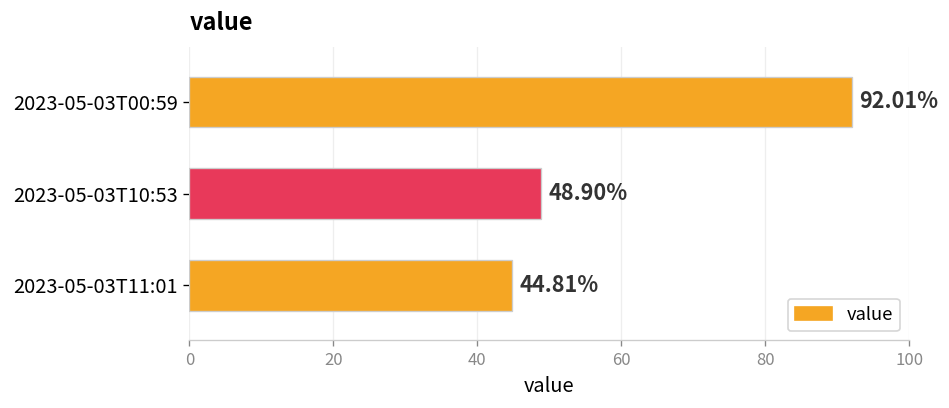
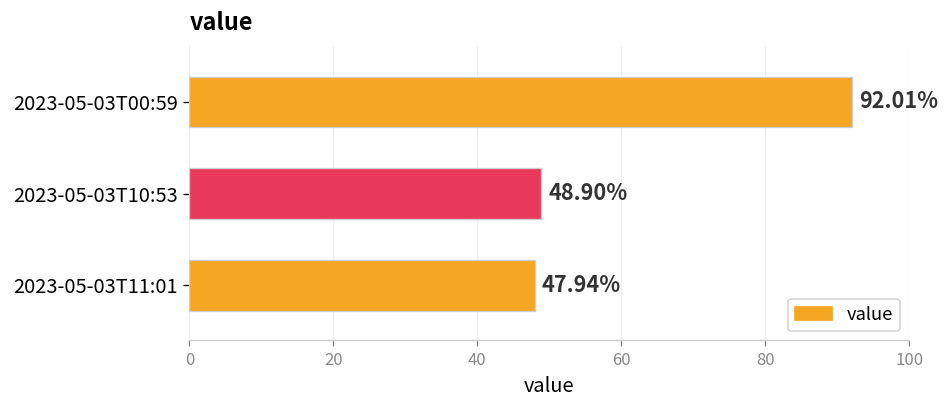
2023-05-03T11:01: 44.81% -> 47.94%
